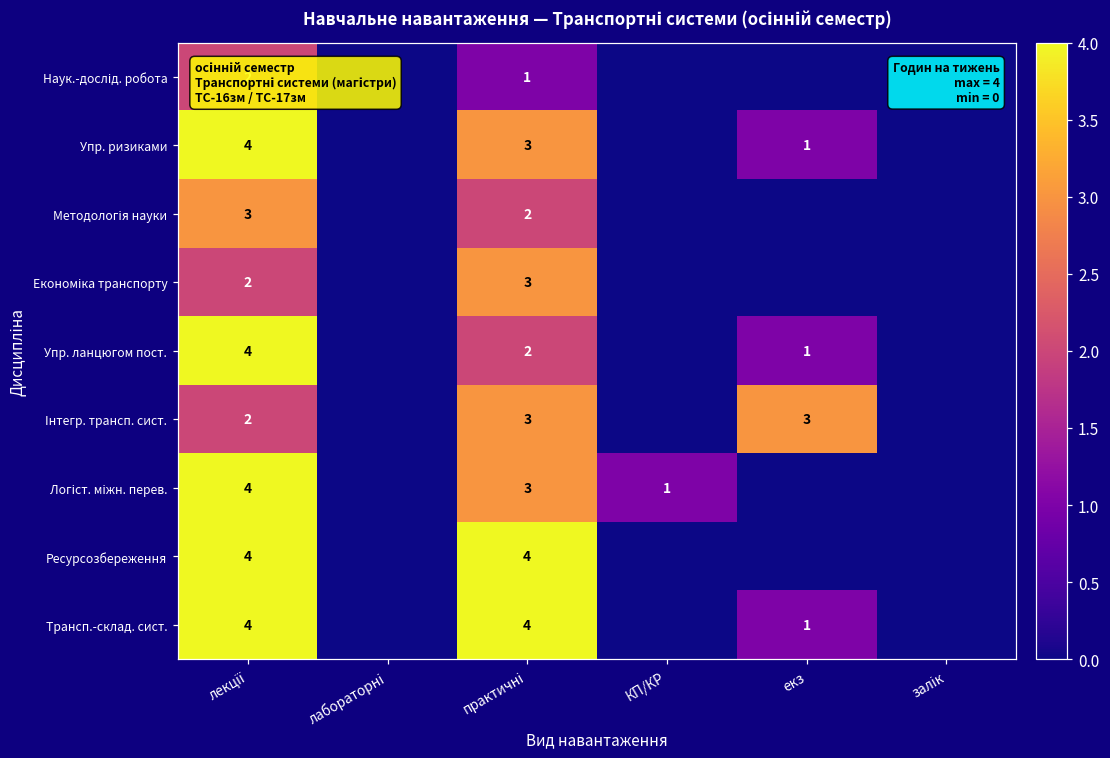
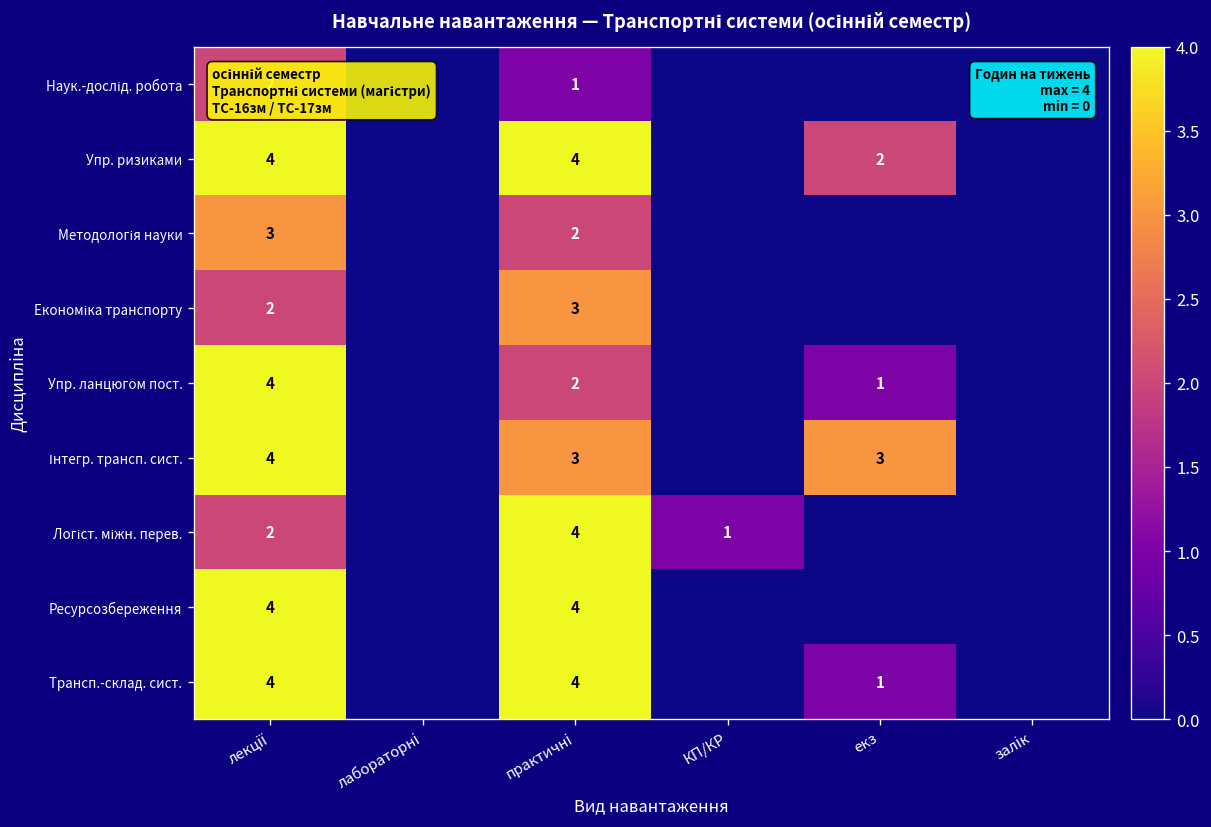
Упр. ризиками, практичні: 3 -> 4
Упр. ризиками, екз: 1 -> 2
Інтегр. трансп. сист., лекції: 2 -> 4
Логіст. міжн. перев., лекції: 4 -> 2
Логіст. міжн. перев., практичні: 3 -> 4
